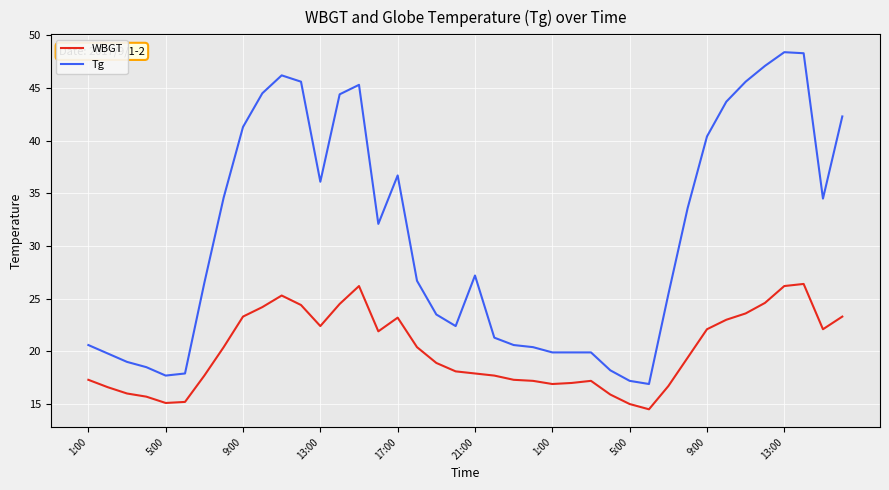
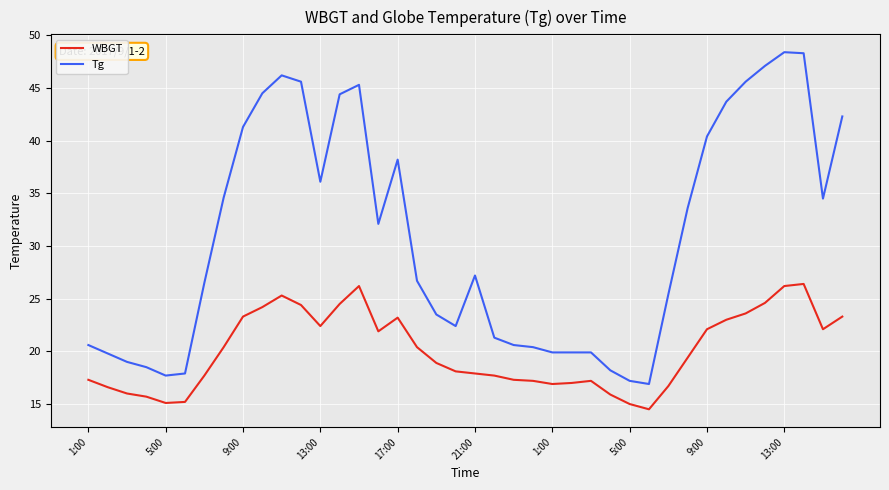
Tg, 17:00: 36.7 -> 38.2
